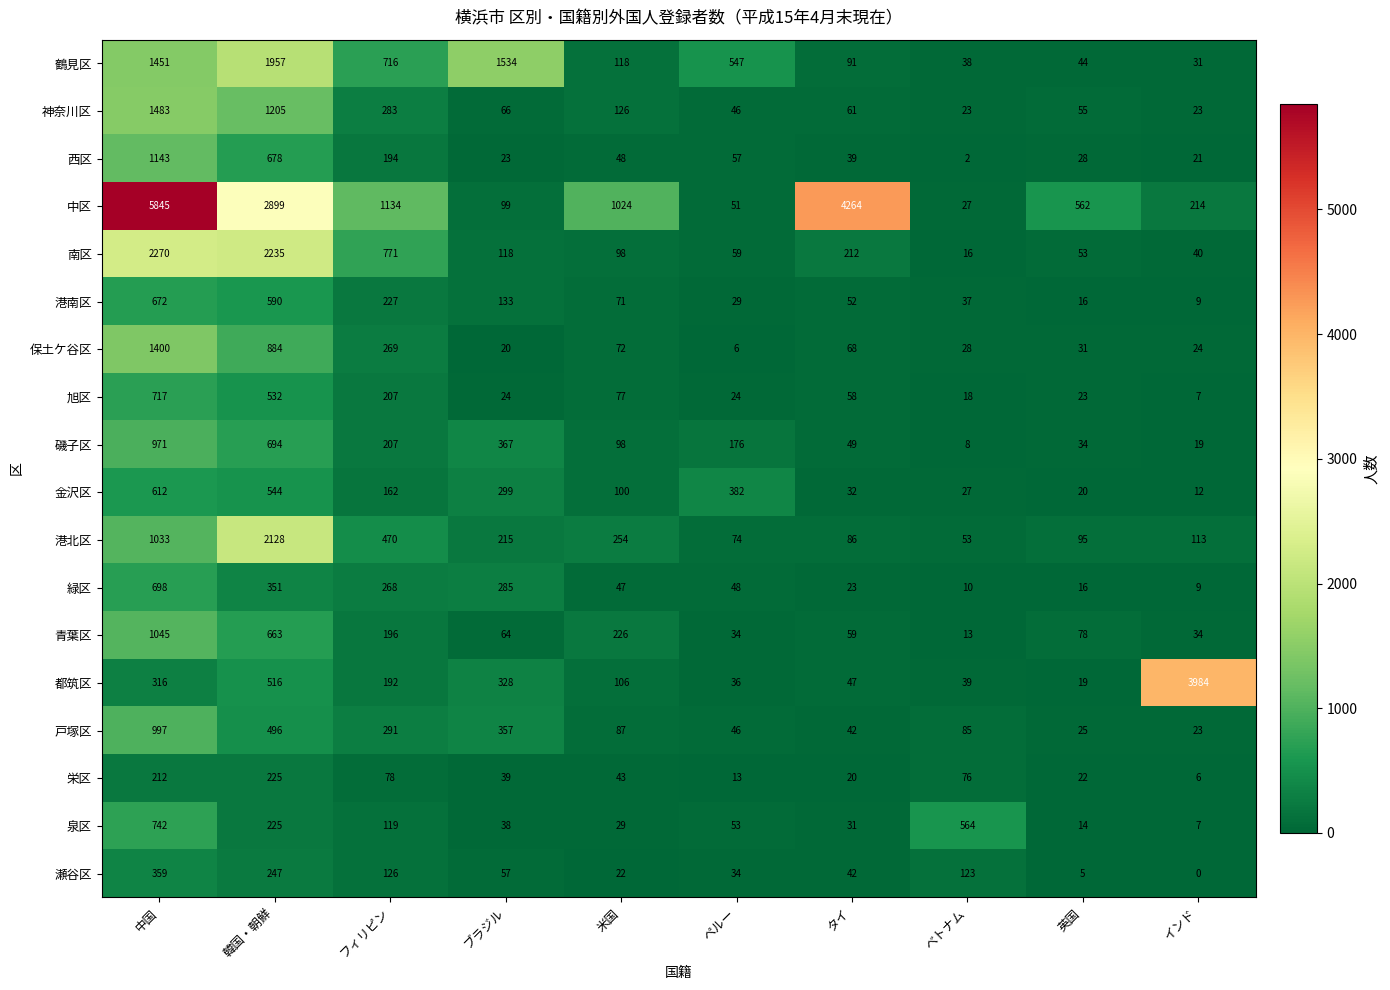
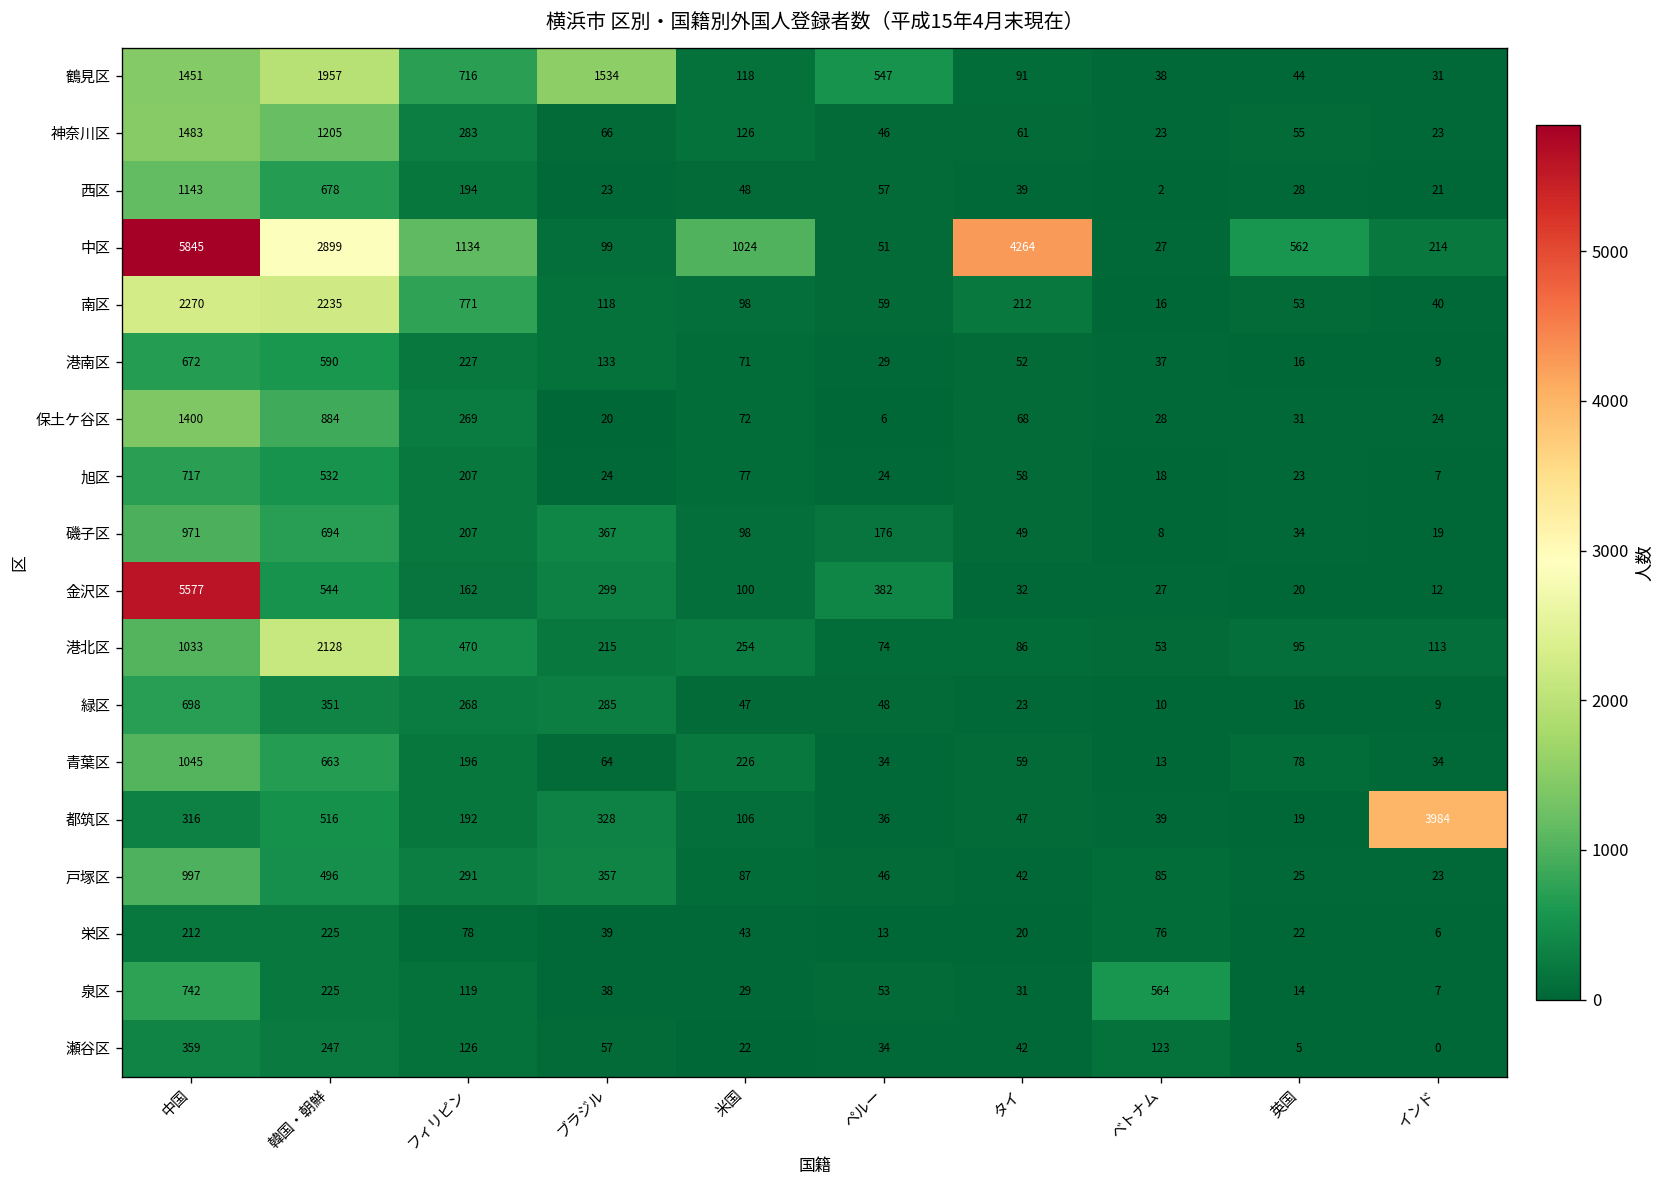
金沢区, 中国: 612 -> 5577
